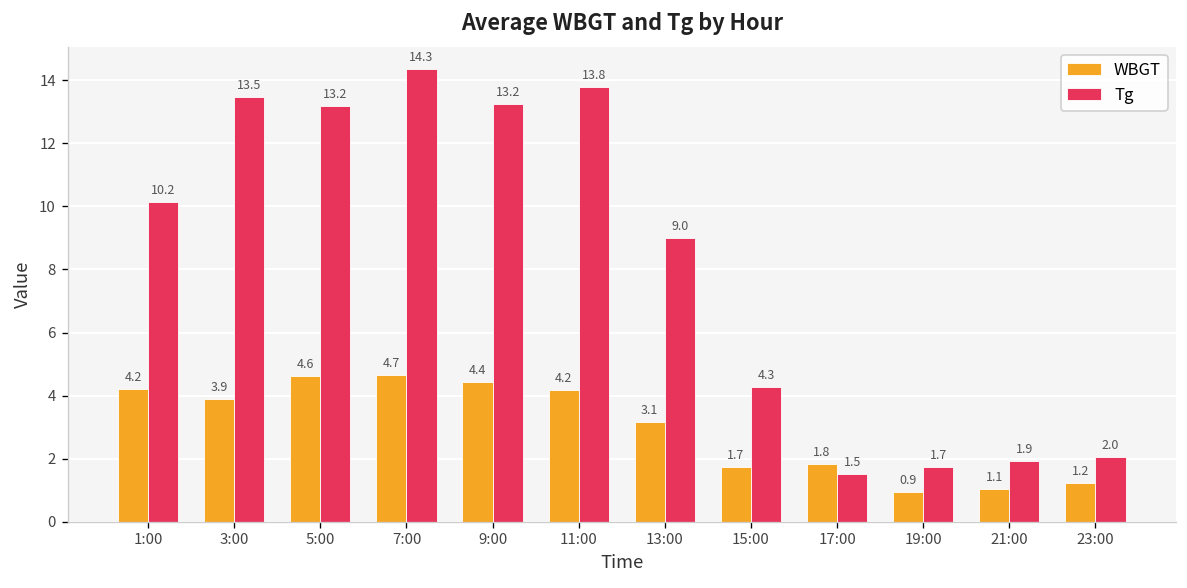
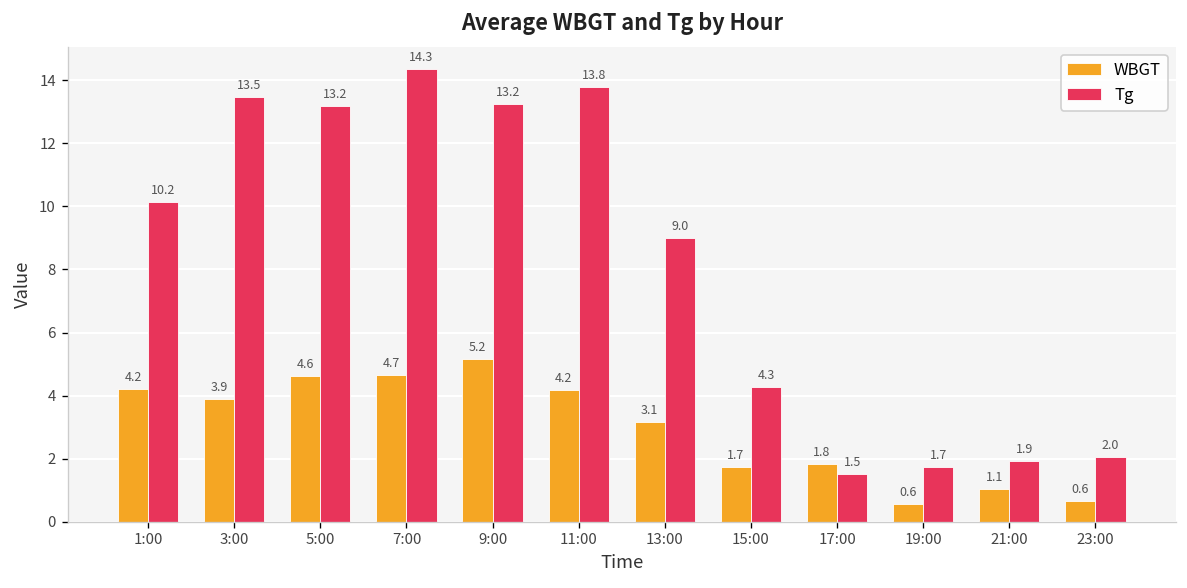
WBGT, 9:00: 4.4 -> 5.2
WBGT, 19:00: 0.9 -> 0.6
WBGT, 23:00: 1.2 -> 0.6
